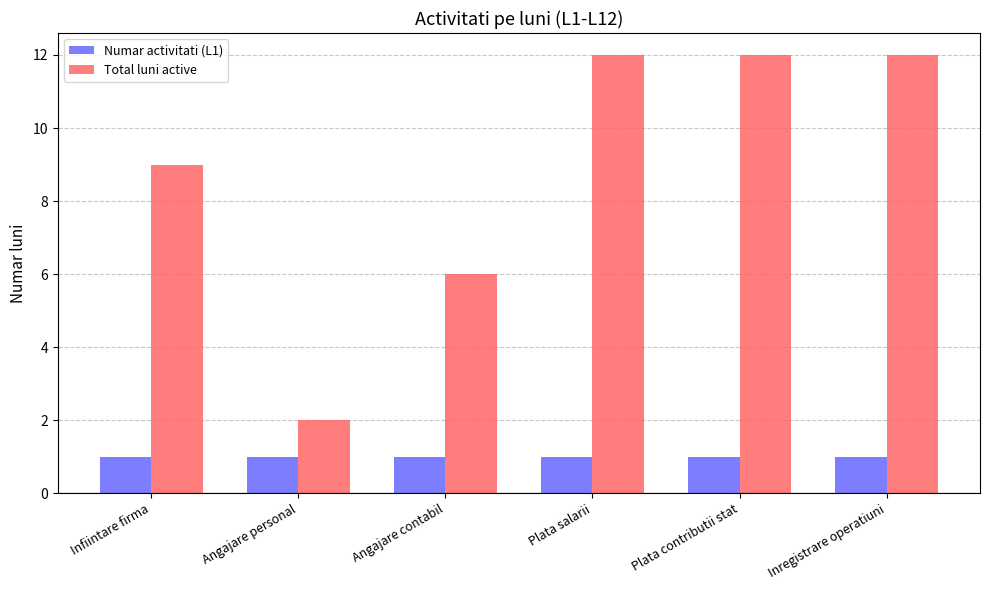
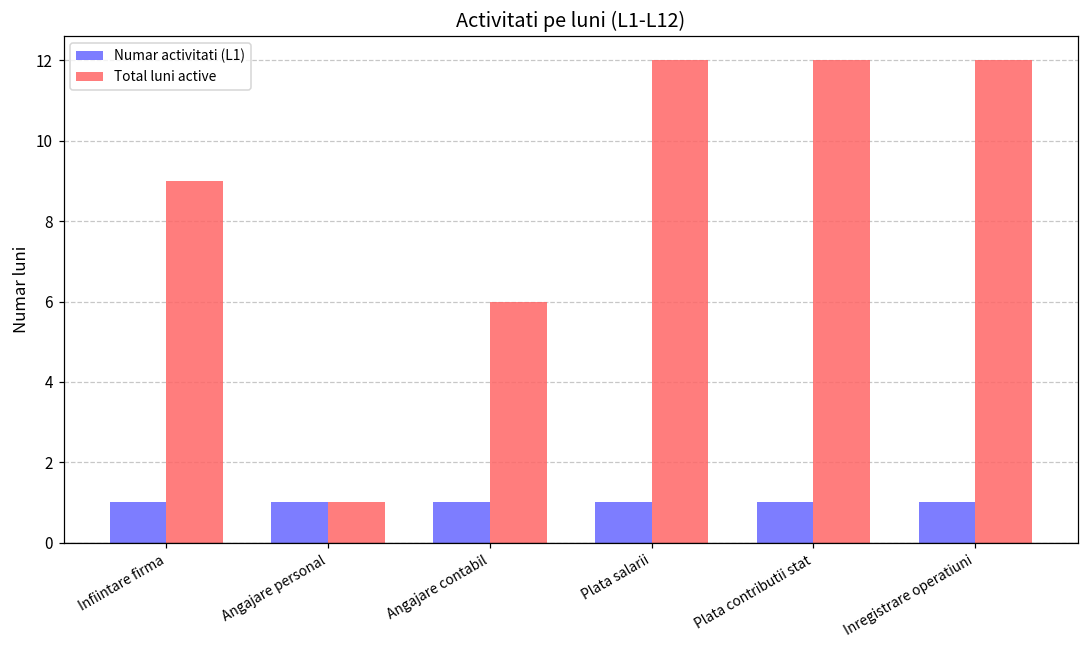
Total luni active, Angajare personal: 2 -> 1
